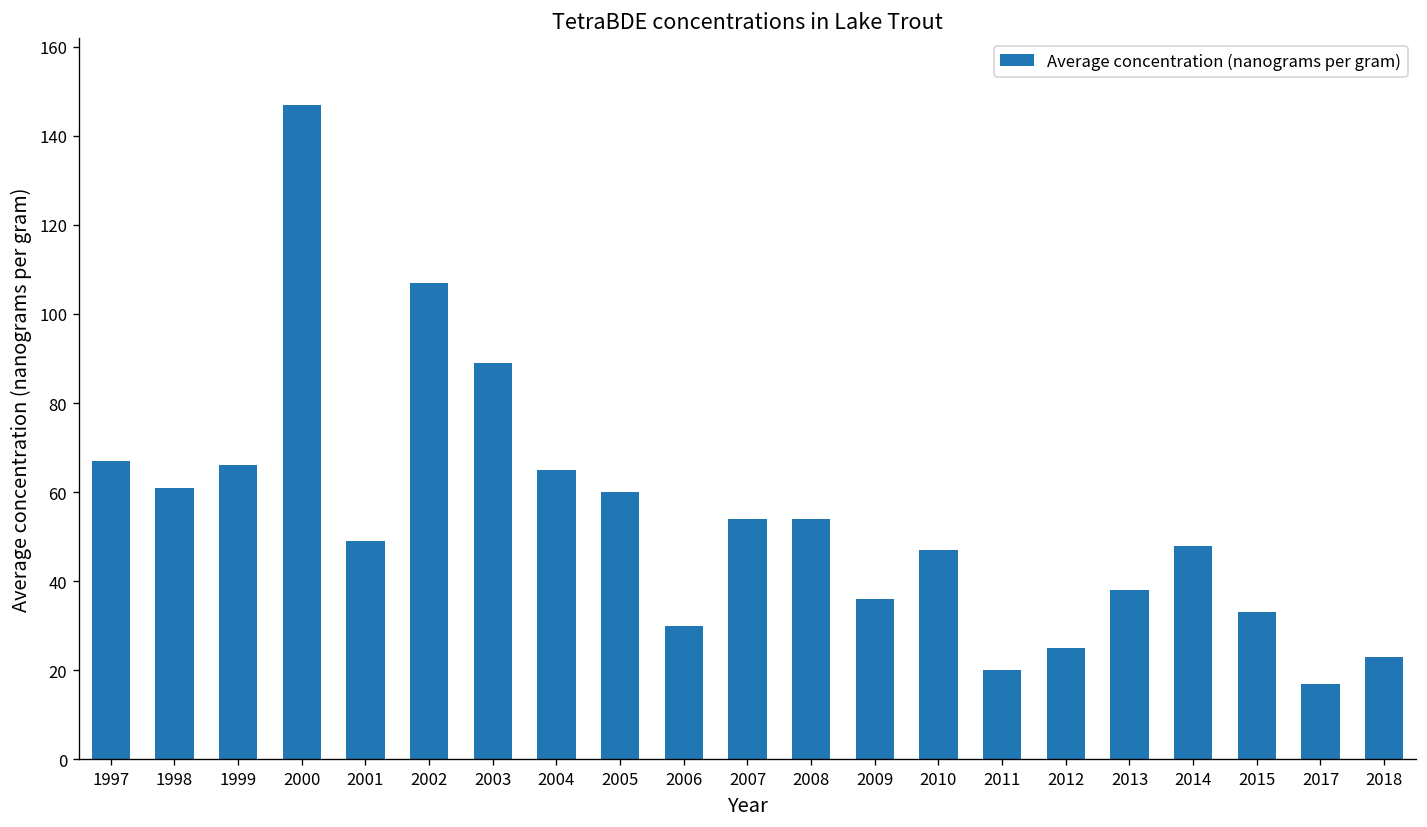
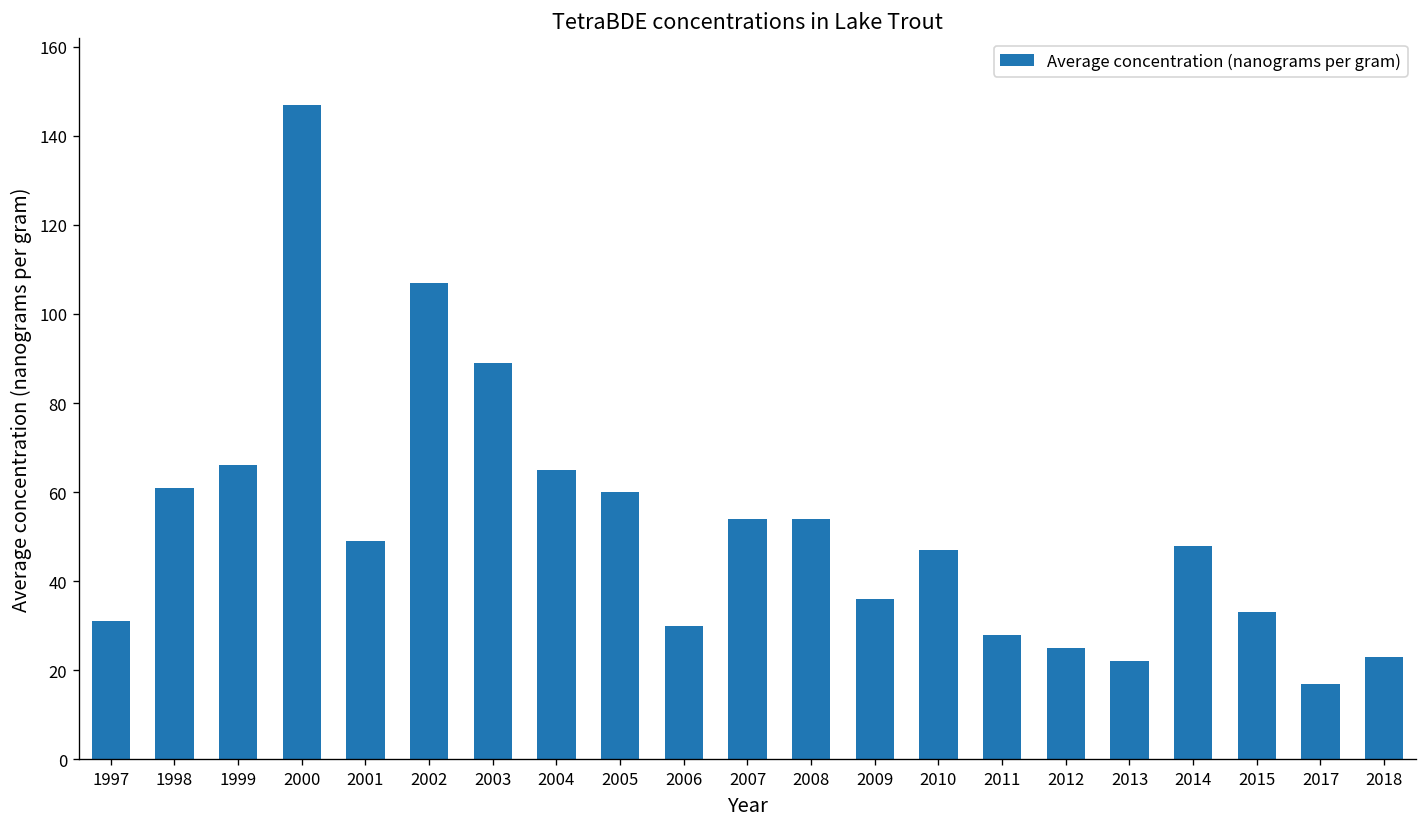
1997: 67 -> 31
2011: 20 -> 28
2013: 38 -> 22
